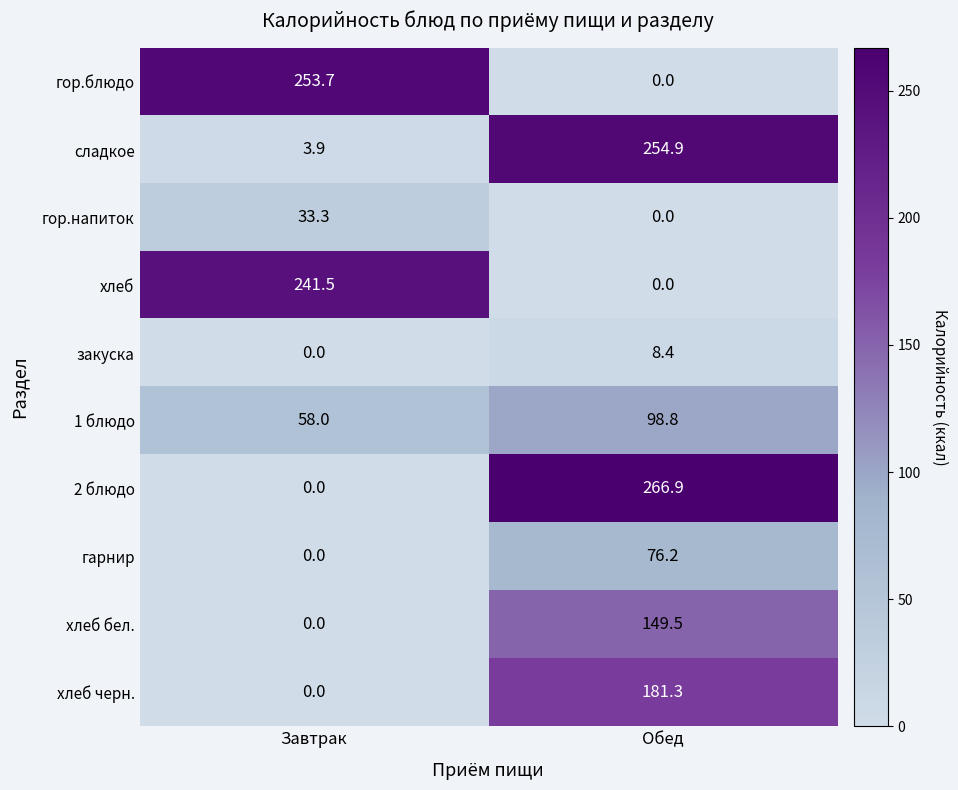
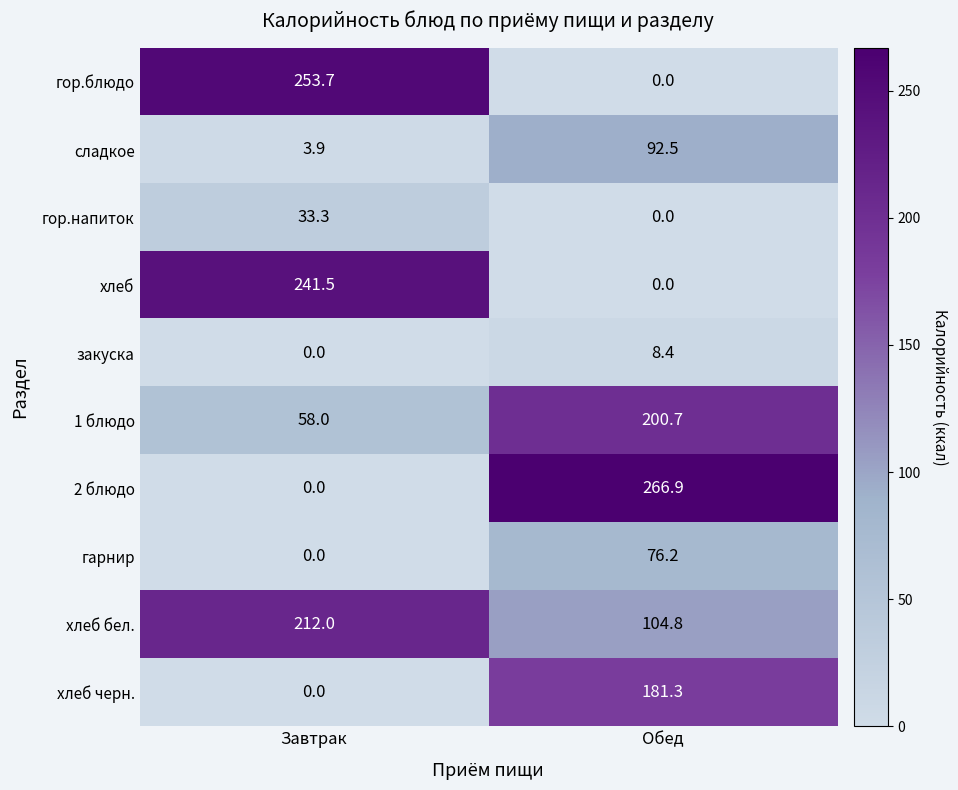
сладкое, Обед: 254.9 -> 92.5
1 блюдо, Обед: 98.8 -> 200.7
хлеб бел., Завтрак: 0.0 -> 212.0
хлеб бел., Обед: 149.5 -> 104.8
